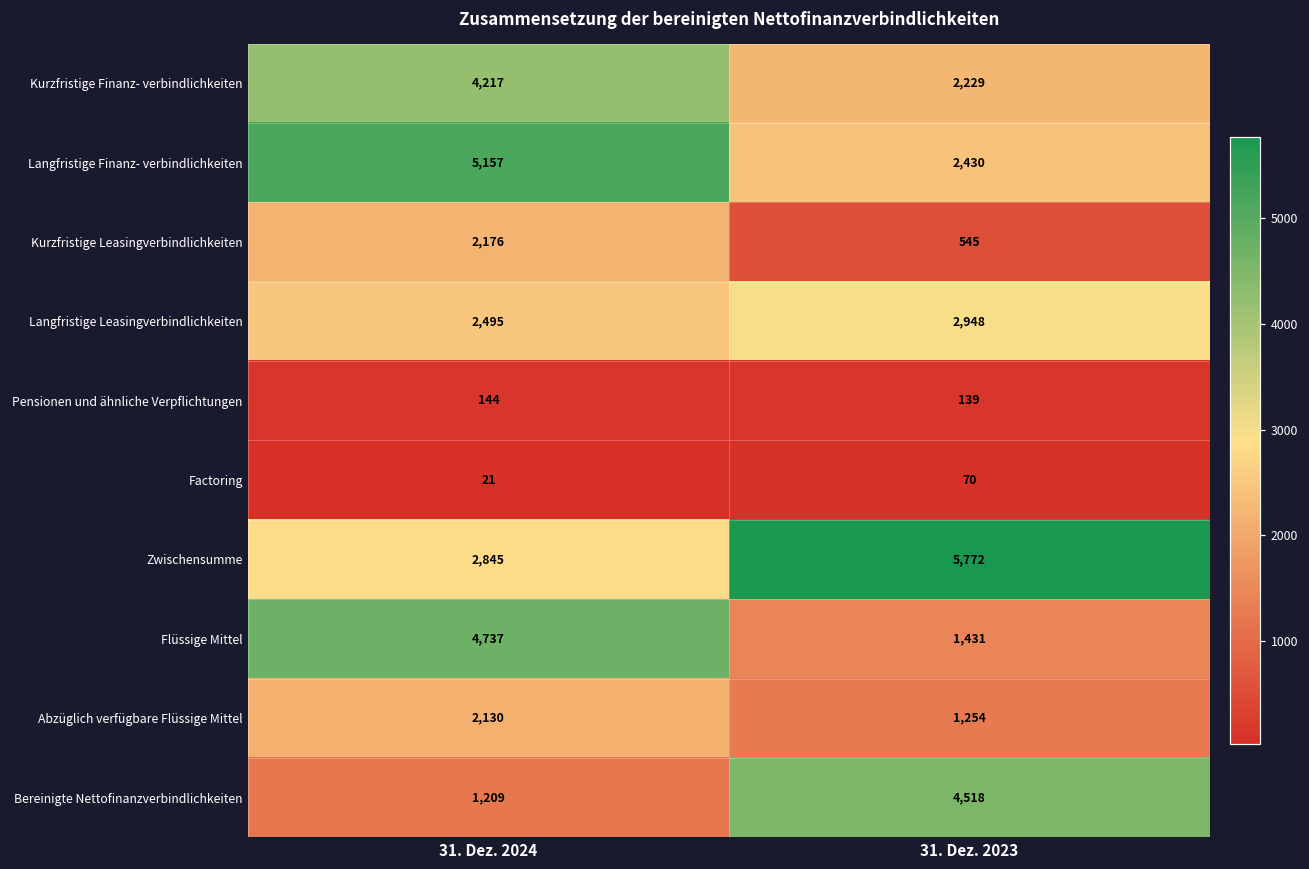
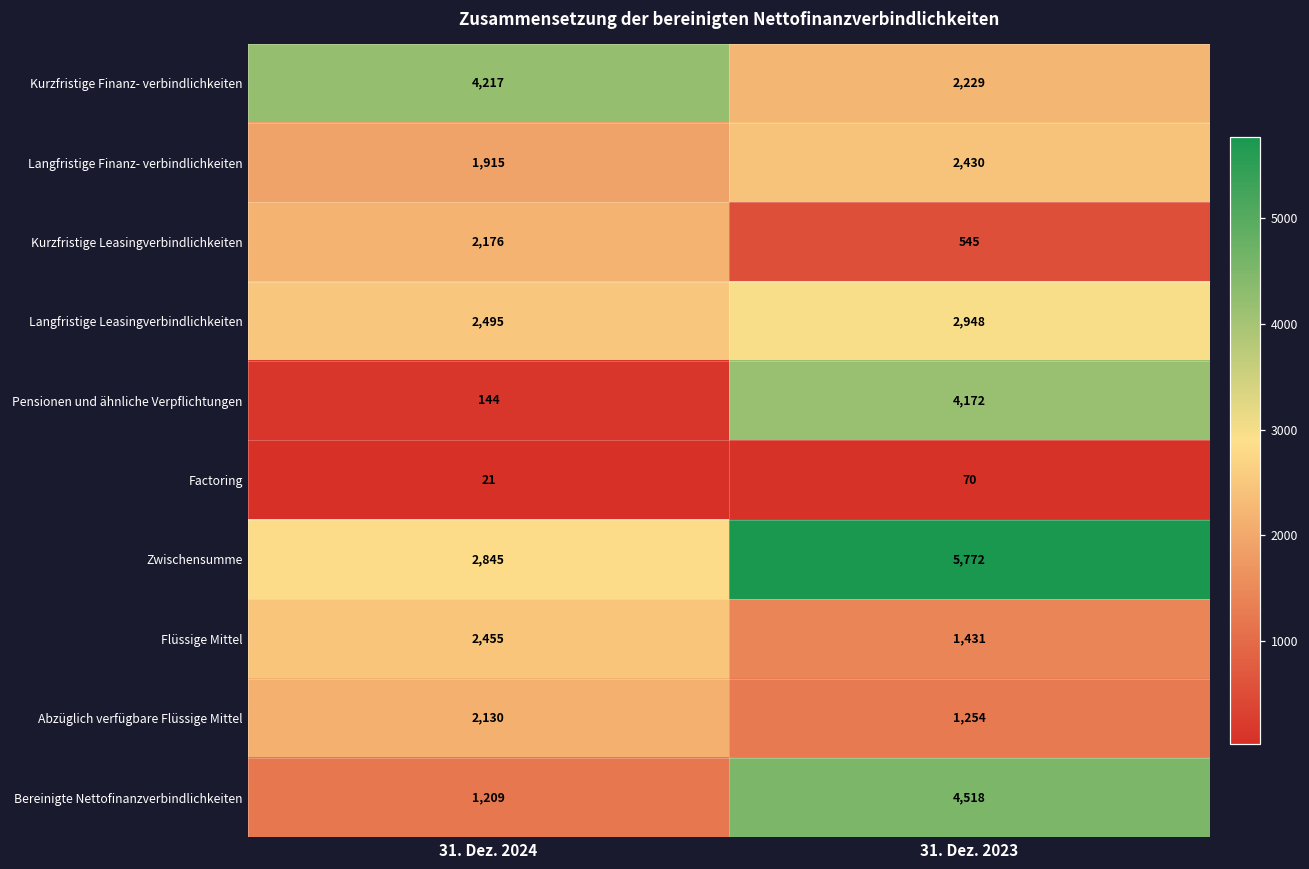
Langfristige Finanz- verbindlichkeiten, 31. Dez. 2024: 5,157 -> 1,915
Pensionen und ähnliche Verpflichtungen, 31. Dez. 2023: 139 -> 4,172
Flüssige Mittel, 31. Dez. 2024: 4,737 -> 2,455
